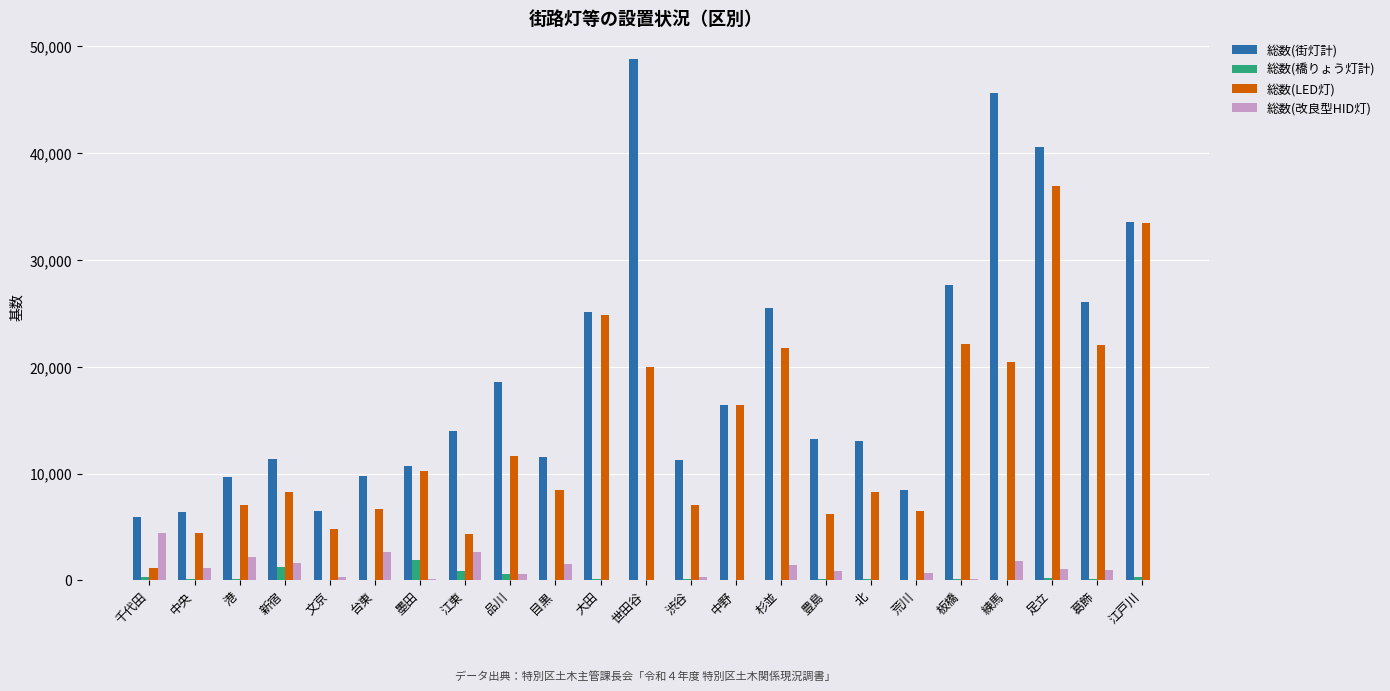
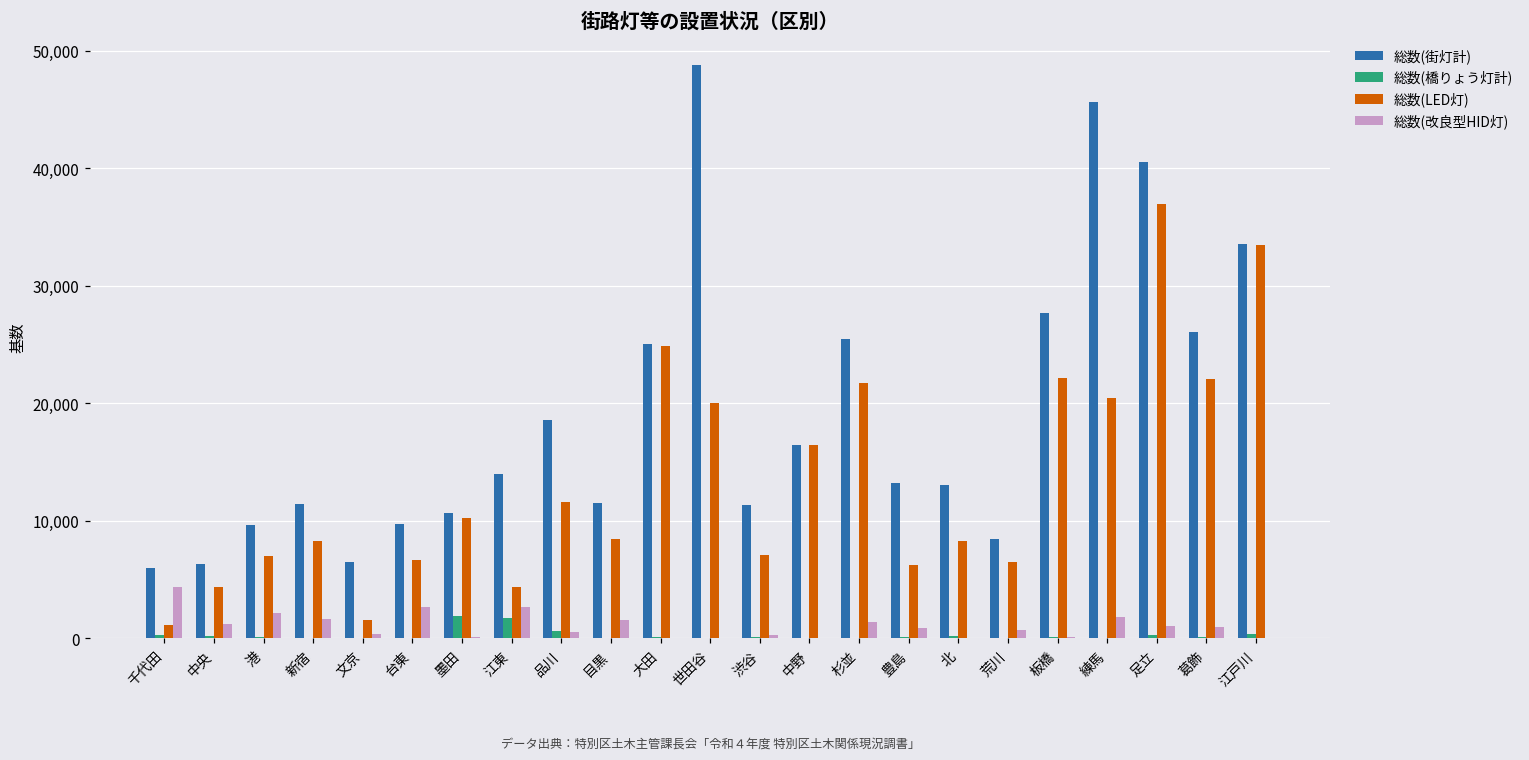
総数(橋りょう灯計), 新宿: 1,300 -> 0
総数(LED灯), 文京: 4,900 -> 1,500
総数(橋りょう灯計), 江東: 900 -> 1,700
